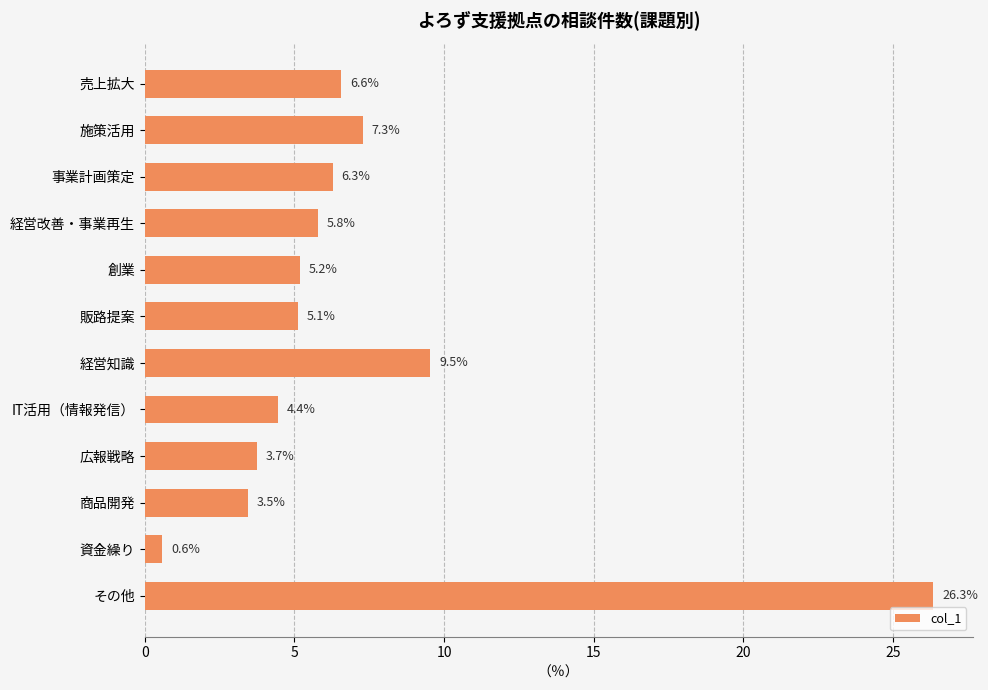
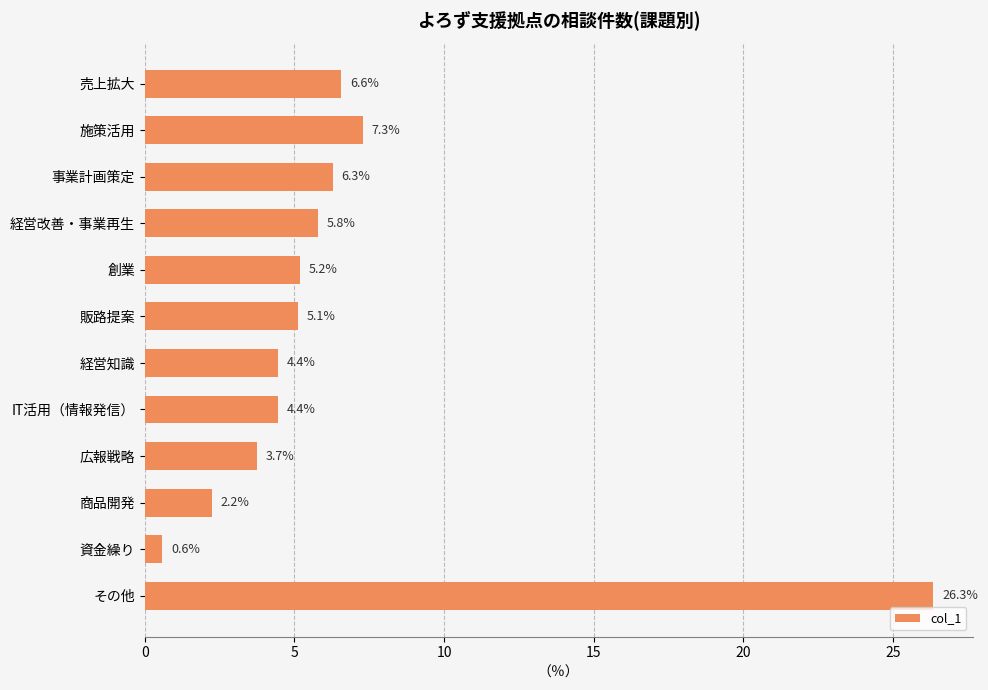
経営知識: 9.5% -> 4.4%
商品開発: 3.5% -> 2.2%
